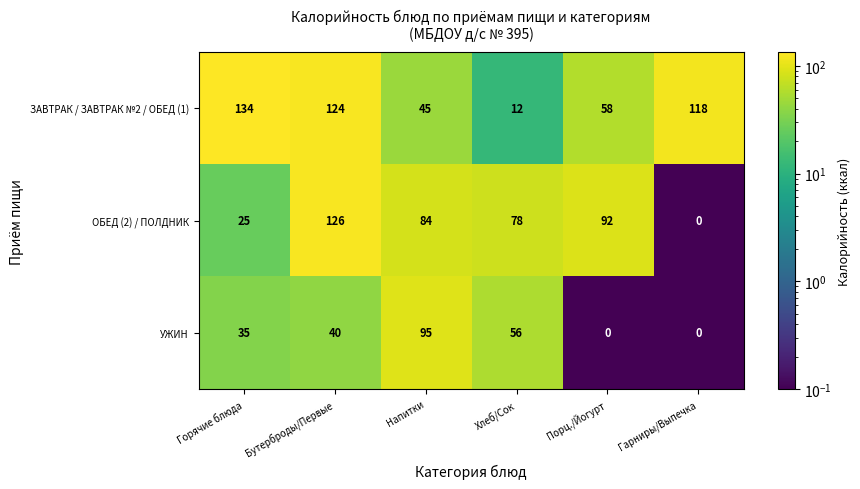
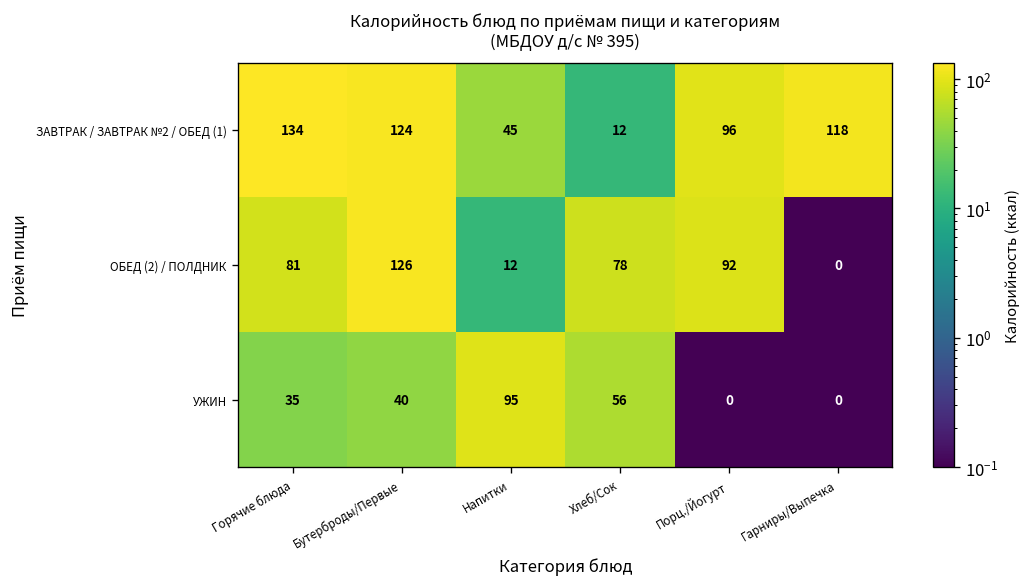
ЗАВТРАК / ЗАВТРАК №2 / ОБЕД (1), Порц./Йогурт: 58 -> 96
ОБЕД (2) / ПОЛДНИК, Горячие блюда: 25 -> 81
ОБЕД (2) / ПОЛДНИК, Напитки: 84 -> 12
